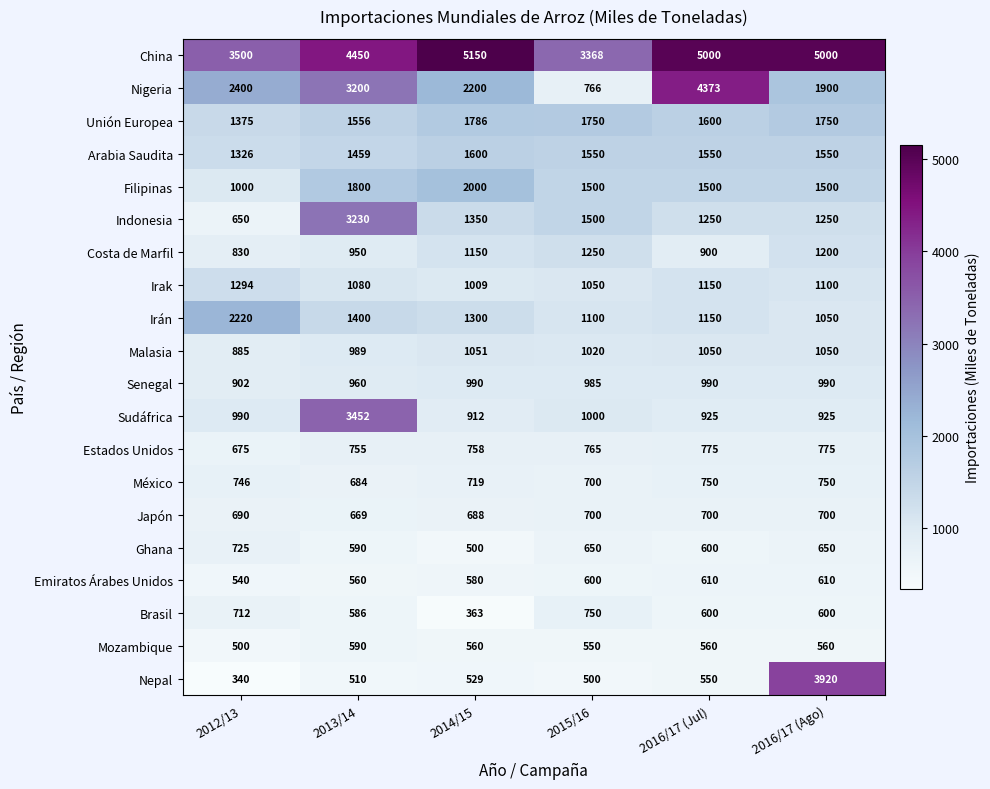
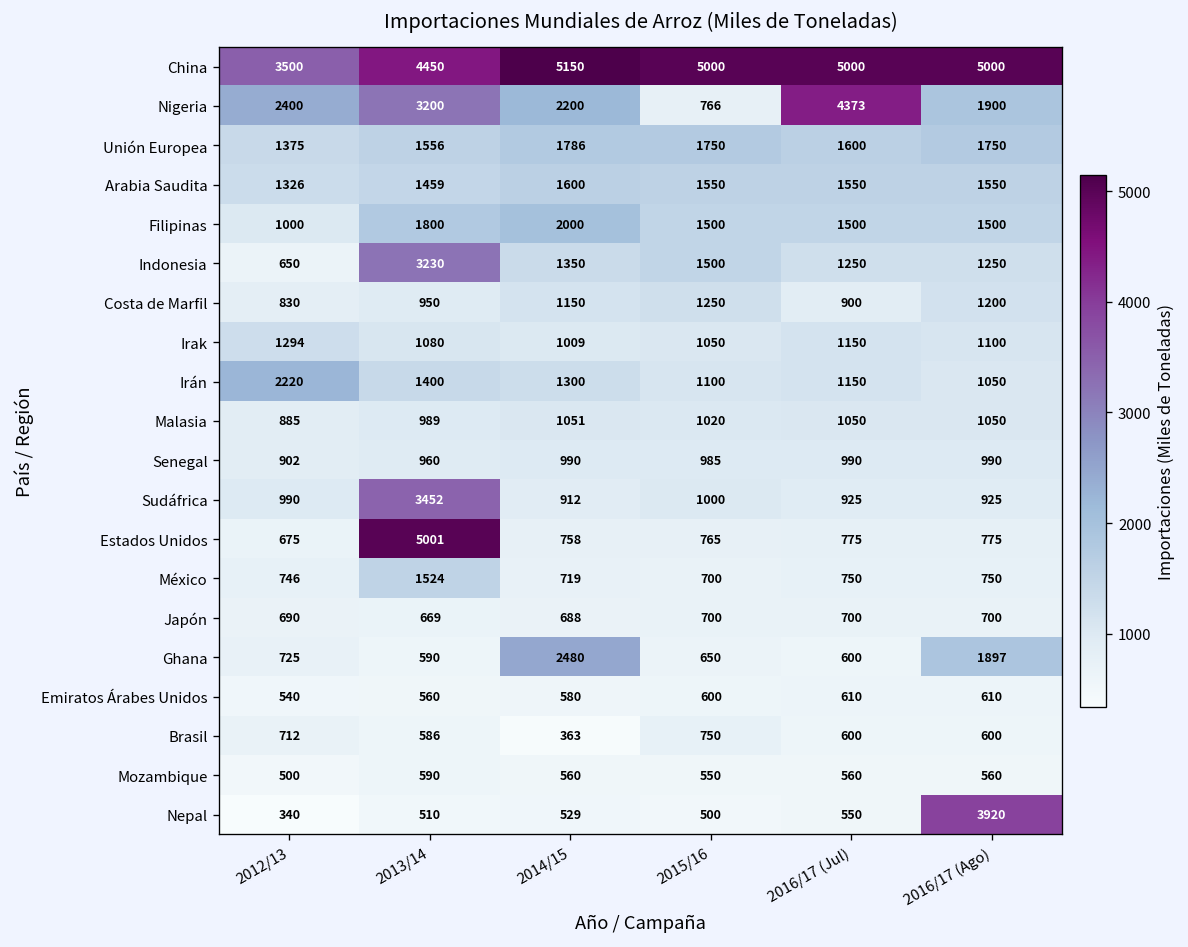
China, 2015/16: 3368 -> 5000
Estados Unidos, 2013/14: 755 -> 5001
México, 2013/14: 684 -> 1524
Ghana, 2014/15: 500 -> 2480
Ghana, 2016/17 (Ago): 650 -> 1897
